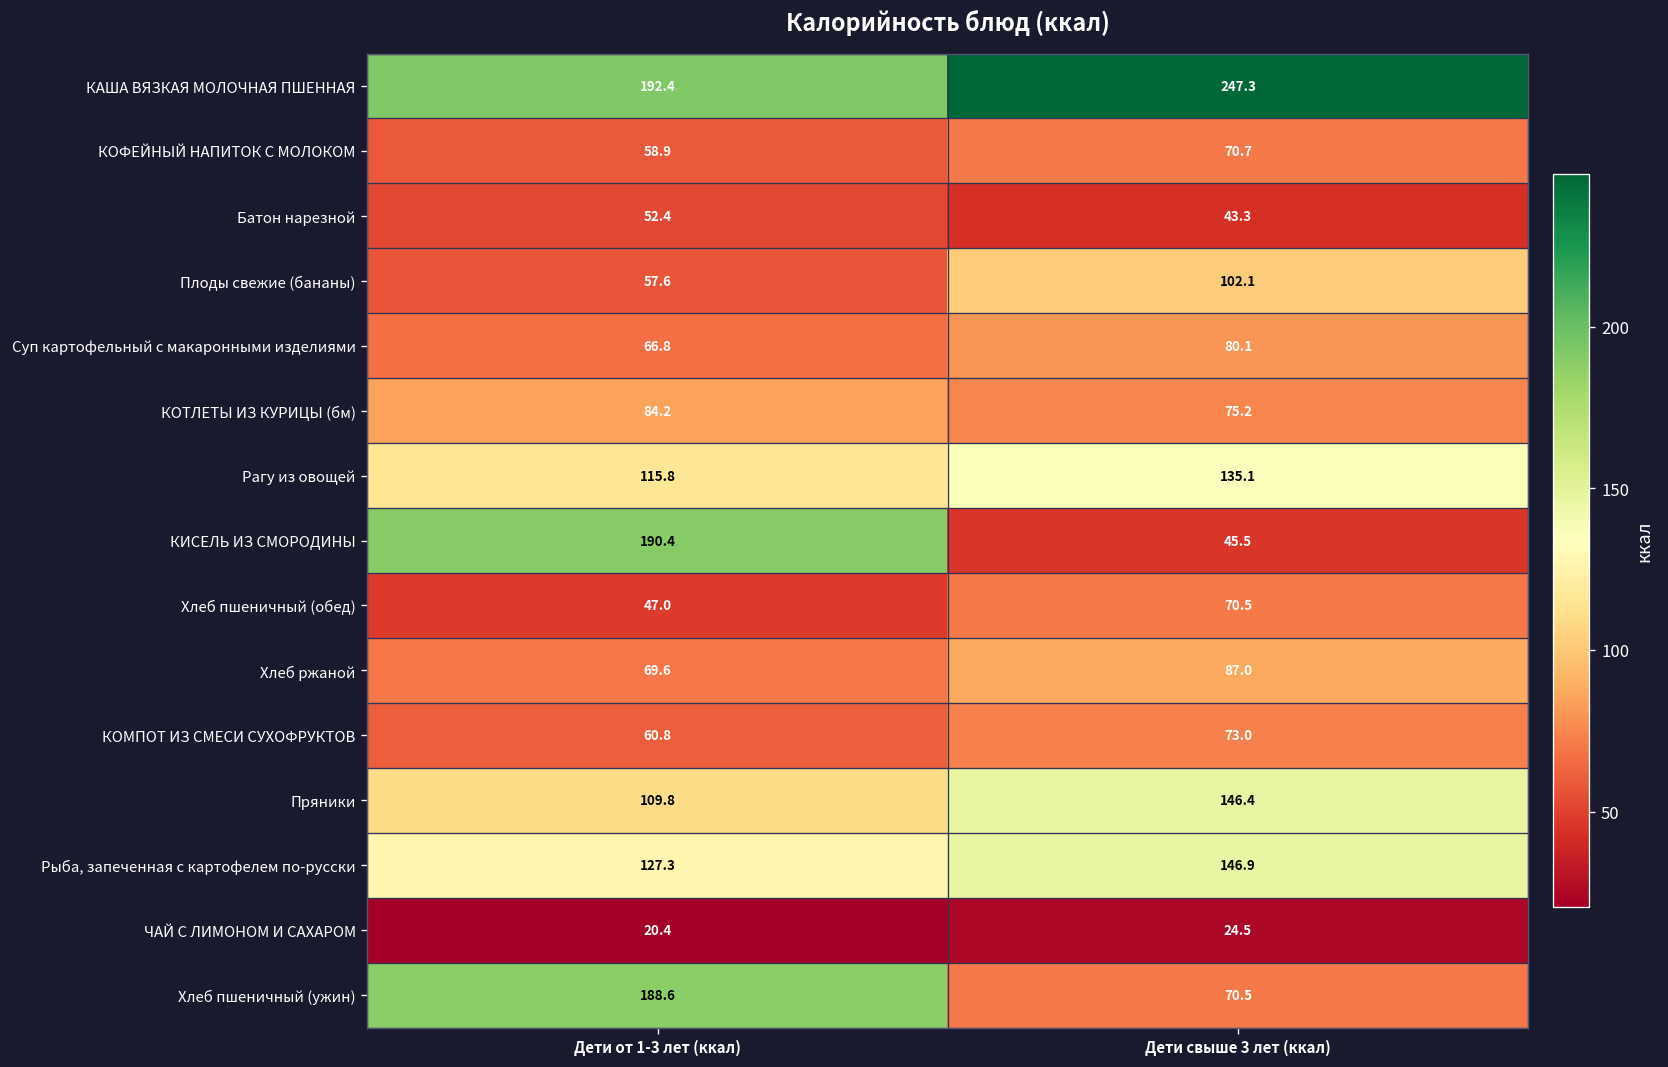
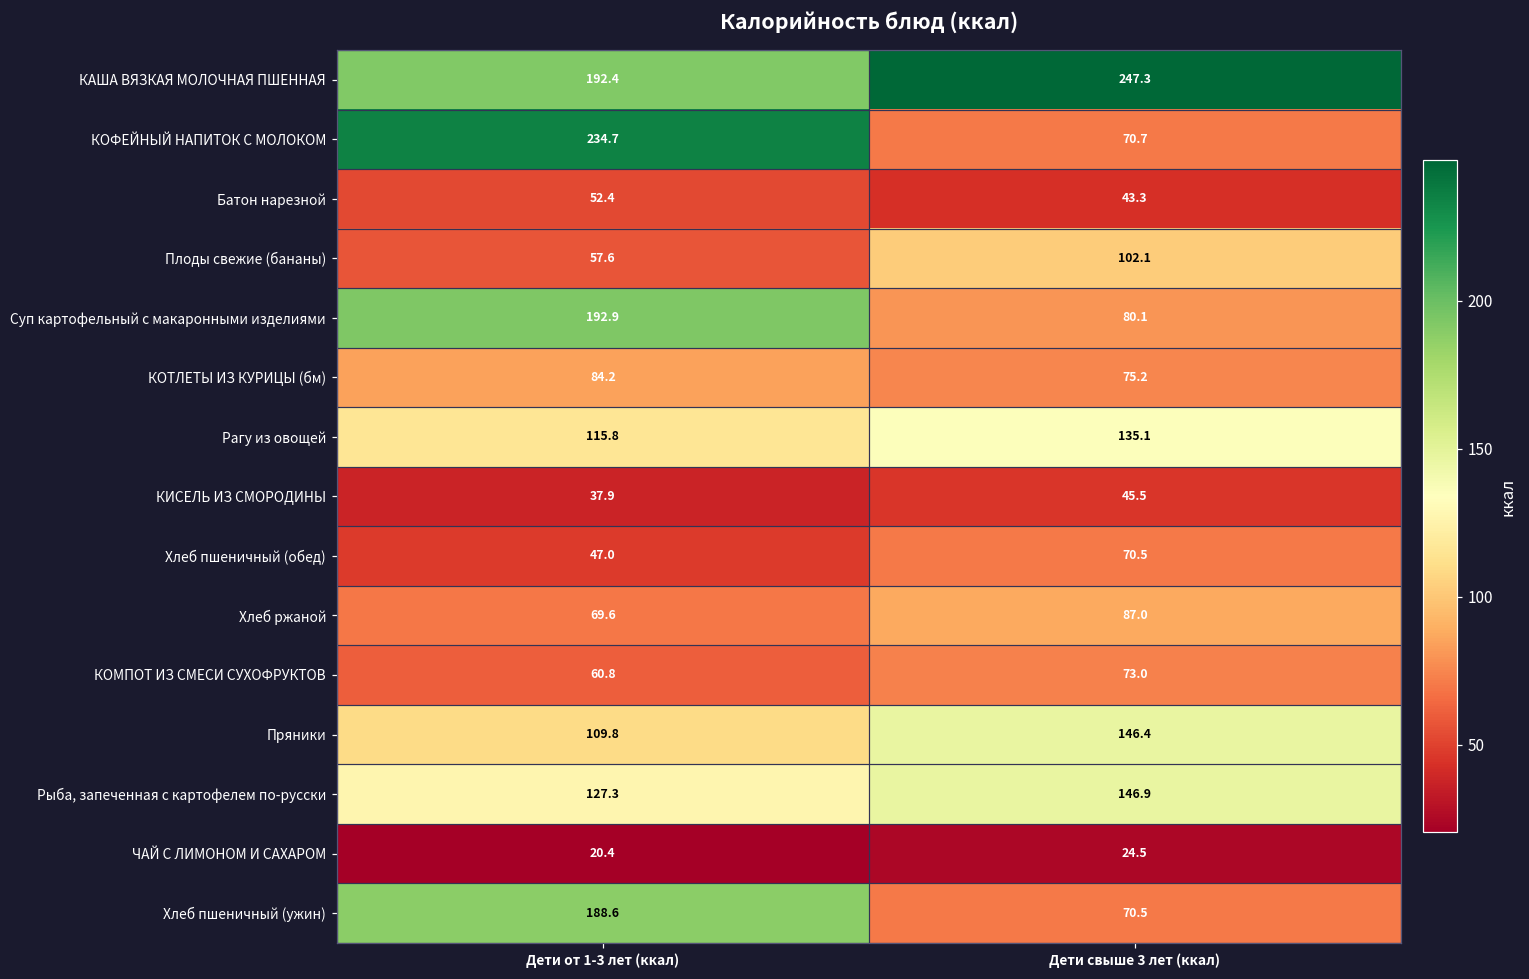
КОФЕЙНЫЙ НАПИТОК С МОЛОКОМ, Дети от 1-3 лет (ккал): 58.9 -> 234.7
Суп картофельный с макаронными изделиями, Дети от 1-3 лет (ккал): 66.8 -> 192.9
КИСЕЛЬ ИЗ СМОРОДИНЫ, Дети от 1-3 лет (ккал): 190.4 -> 37.9
